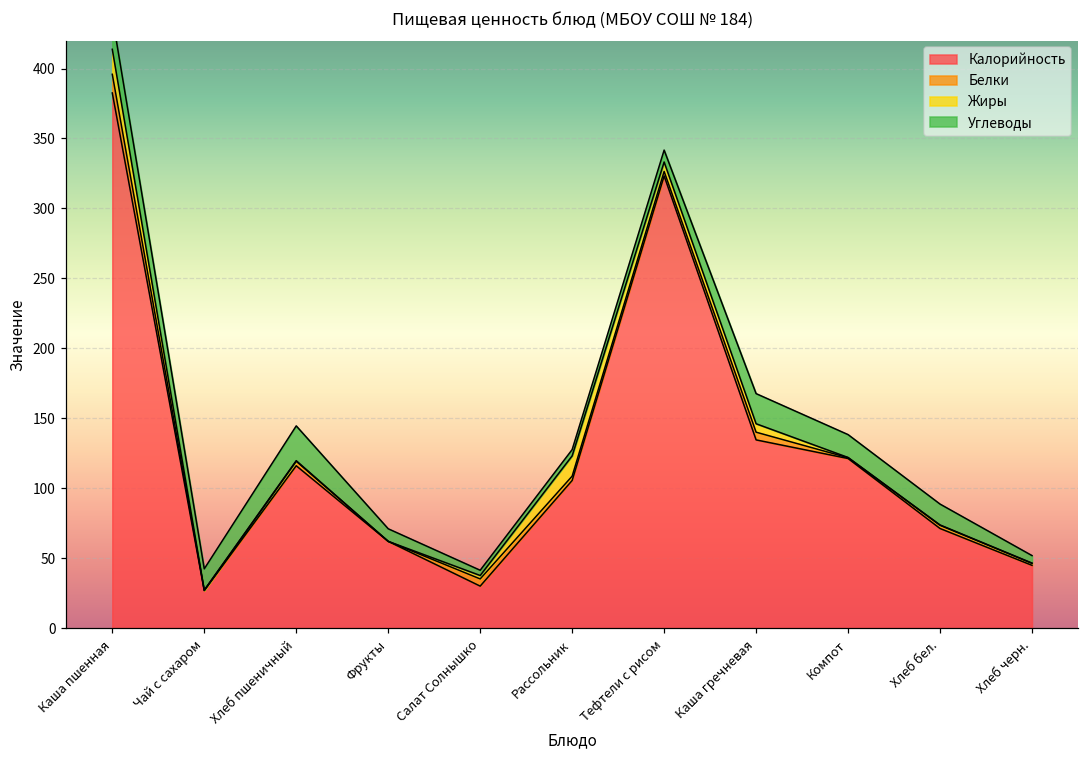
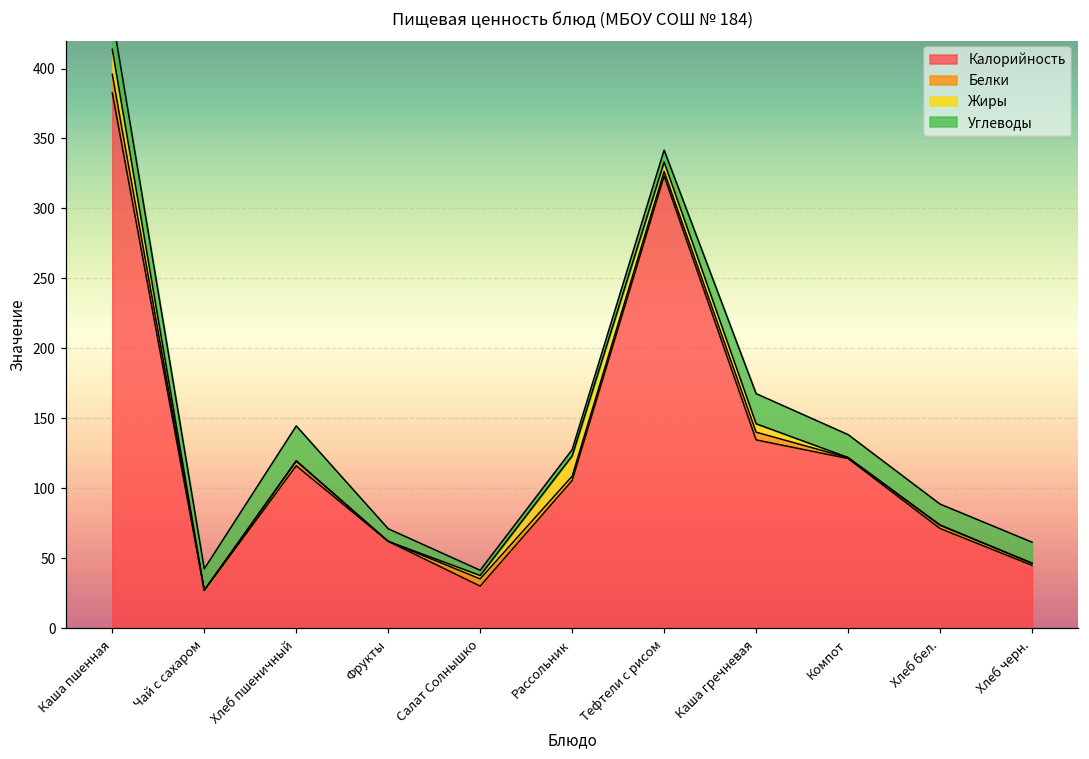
Углеводы, Хлеб черн.: 5 -> 15
